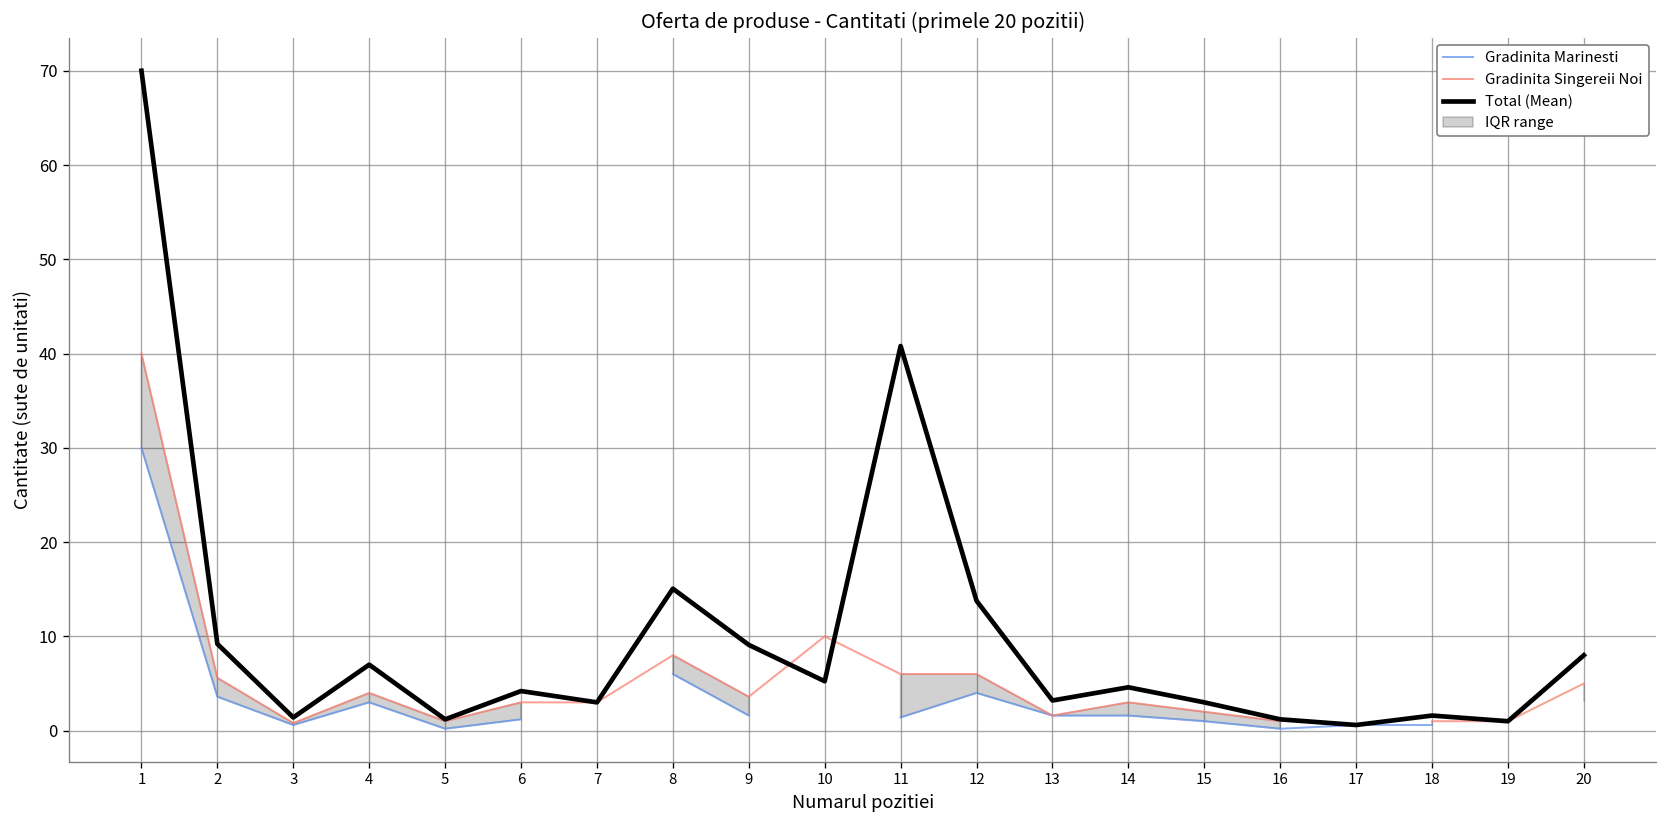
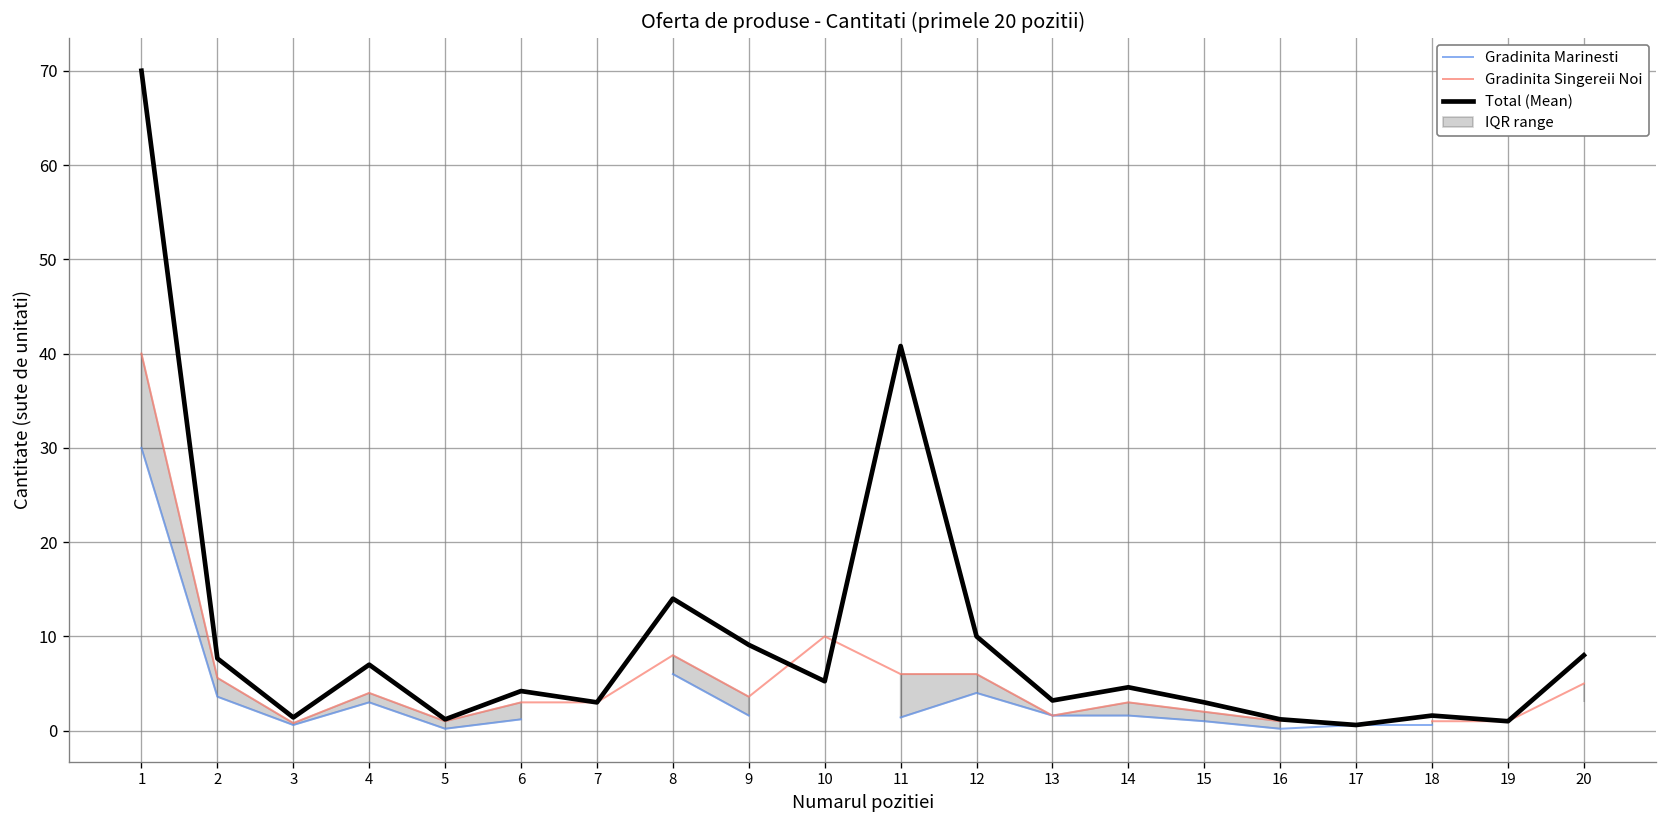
Total (Mean), 2: 9 -> 8
Total (Mean), 8: 15 -> 14
Total (Mean), 12: 14 -> 10
